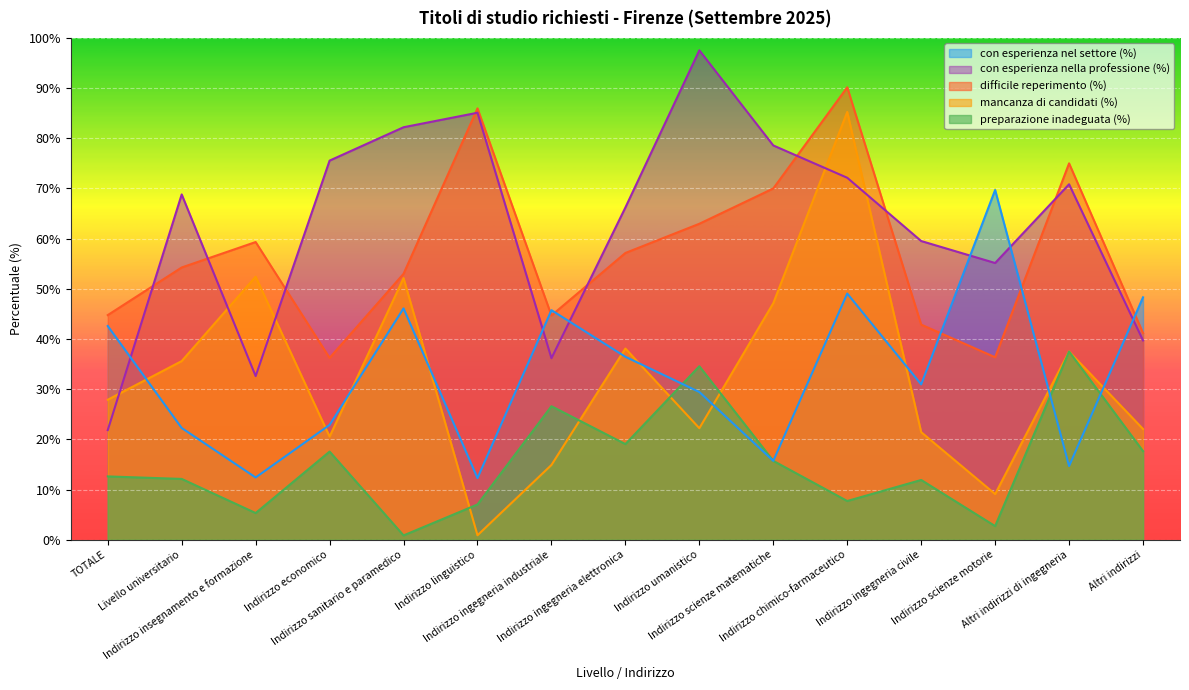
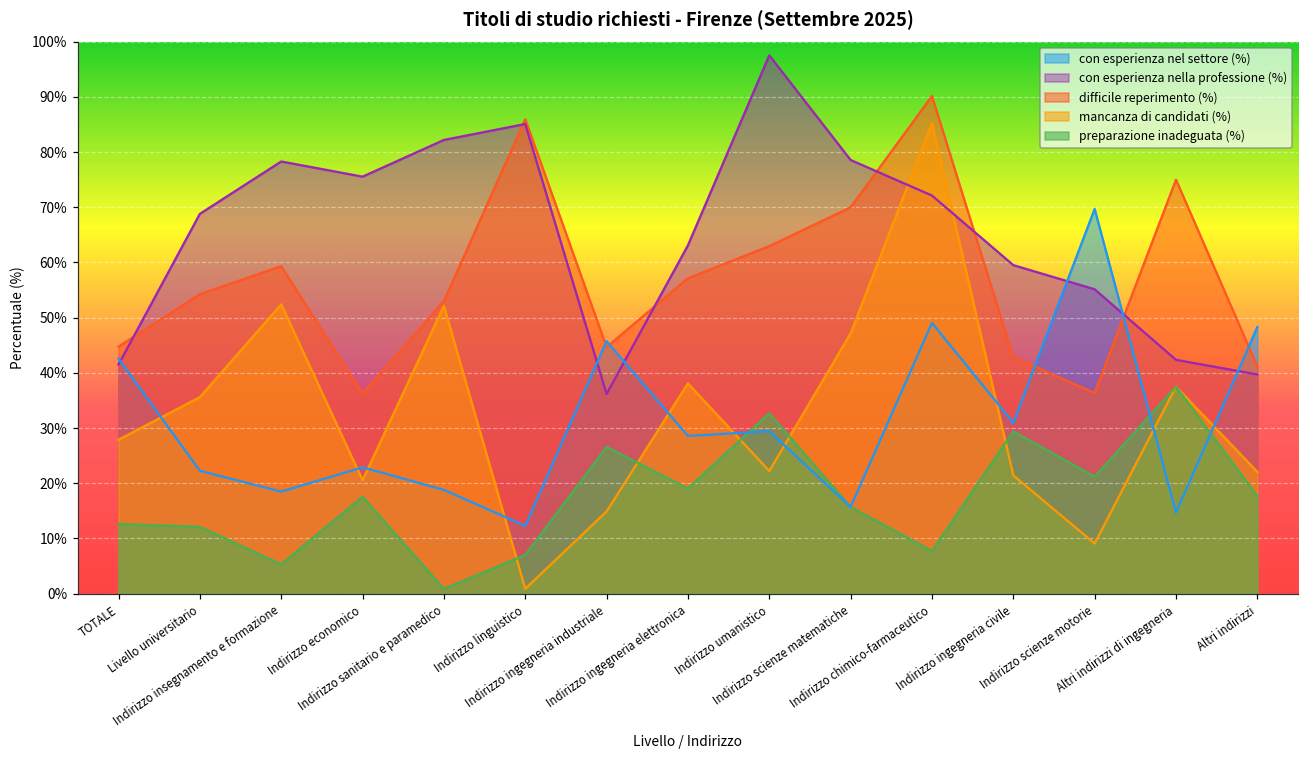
con esperienza nella professione (%), TOTALE: 22% -> 42%
con esperienza nel settore (%), Indirizzo insegnamento e formazione: 12% -> 18%
con esperienza nella professione (%), Indirizzo insegnamento e formazione: 33% -> 78%
con esperienza nel settore (%), Indirizzo sanitario e paramedico: 46% -> 19%
con esperienza nel settore (%), Indirizzo ingegneria elettronica: 36% -> 29%
con esperienza nella professione (%), Indirizzo ingegneria elettronica: 66% -> 63%
preparazione inadeguata (%), Indirizzo umanistico: 35% -> 33%
preparazione inadeguata (%), Indirizzo ingegneria civile: 12% -> 29%
preparazione inadeguata (%), Indirizzo scienze motorie: 3% -> 21%
con esperienza nella professione (%), Altri indirizzi di ingegneria: 71% -> 42%
